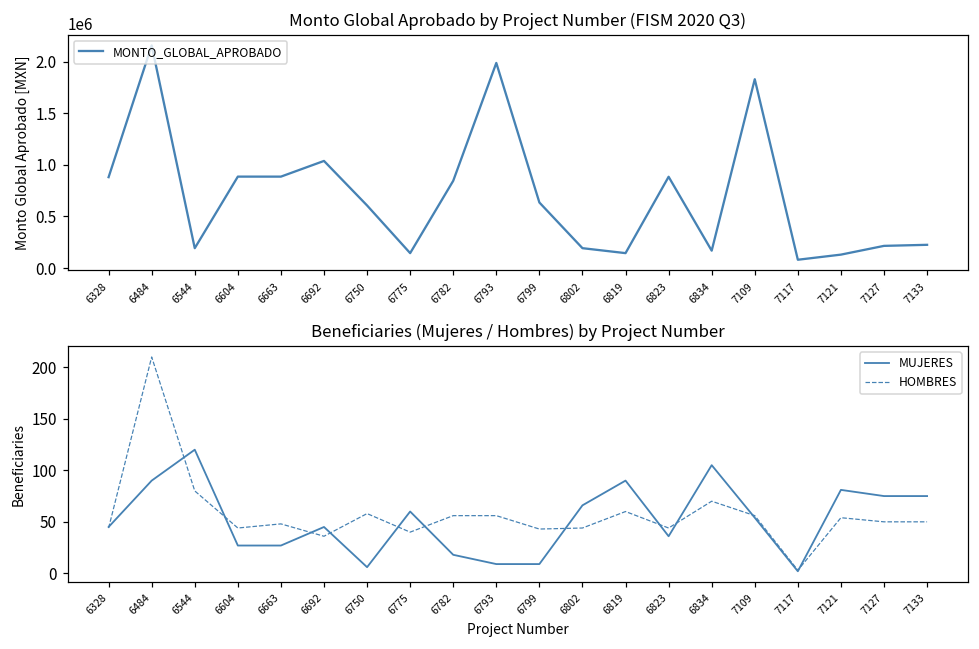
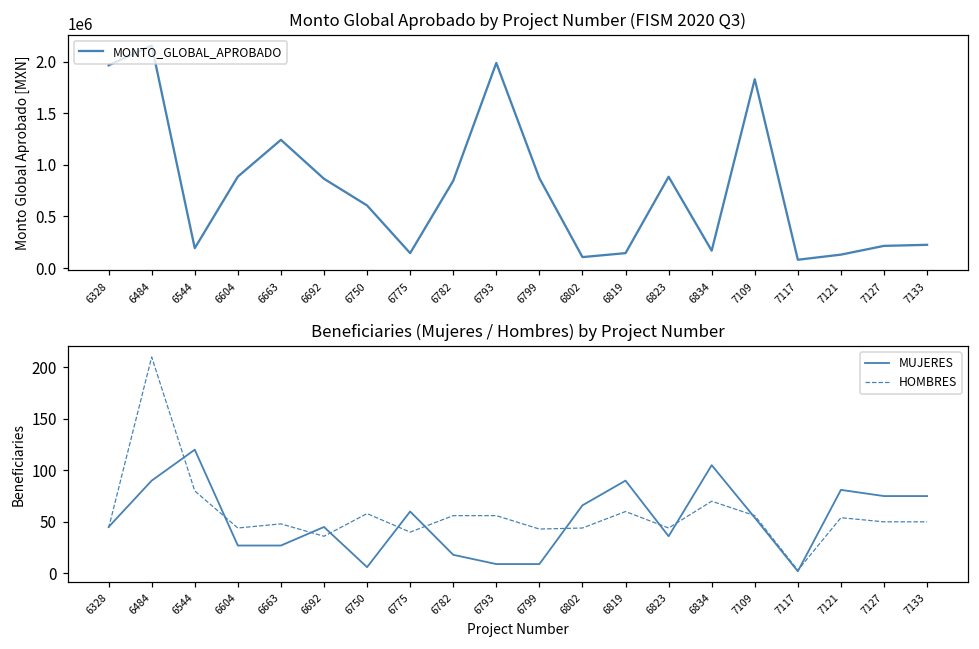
Monto Global Aprobado by Project Number (FISM 2020 Q3), 6328: 900000 -> 2000000
Monto Global Aprobado by Project Number (FISM 2020 Q3), 6663: 900000 -> 1200000
Monto Global Aprobado by Project Number (FISM 2020 Q3), 6692: 1000000 -> 900000
Monto Global Aprobado by Project Number (FISM 2020 Q3), 6799: 600000 -> 900000
Monto Global Aprobado by Project Number (FISM 2020 Q3), 6802: 200000 -> 100000
